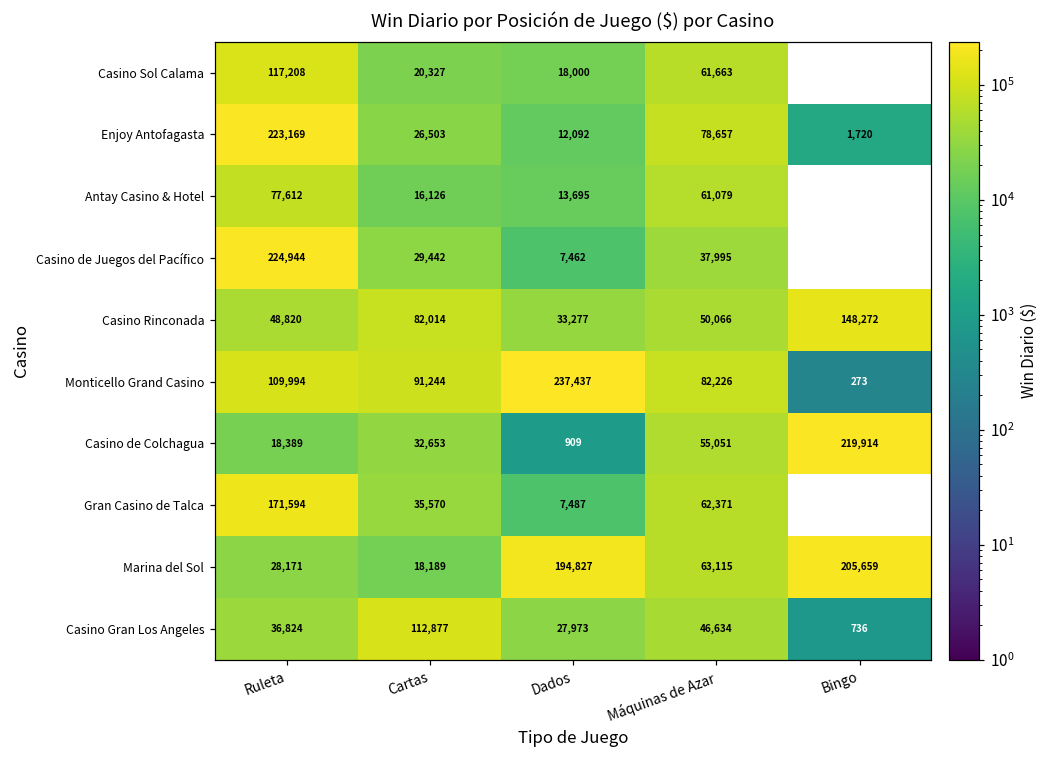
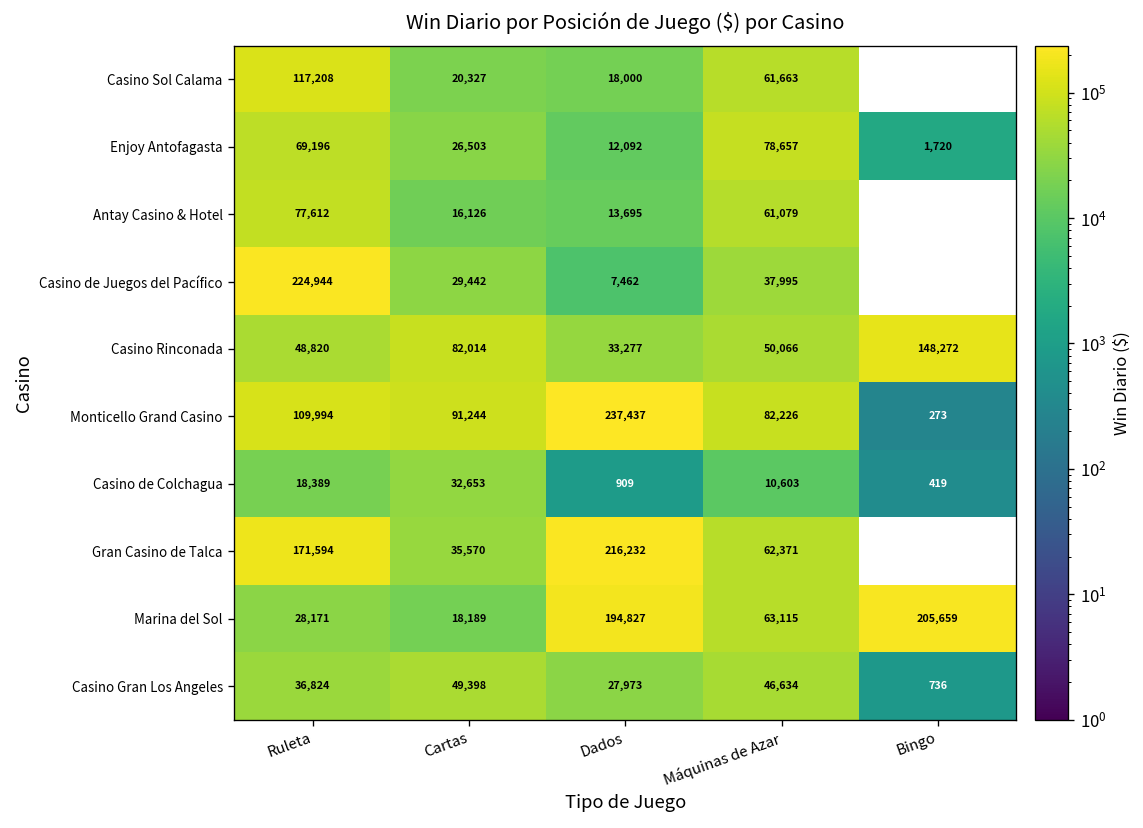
Enjoy Antofagasta, Ruleta: 223,169 -> 69,196
Casino de Colchagua, Máquinas de Azar: 55,051 -> 10,603
Casino de Colchagua, Bingo: 219,914 -> 419
Gran Casino de Talca, Dados: 7,487 -> 216,232
Casino Gran Los Angeles, Cartas: 112,877 -> 49,398
